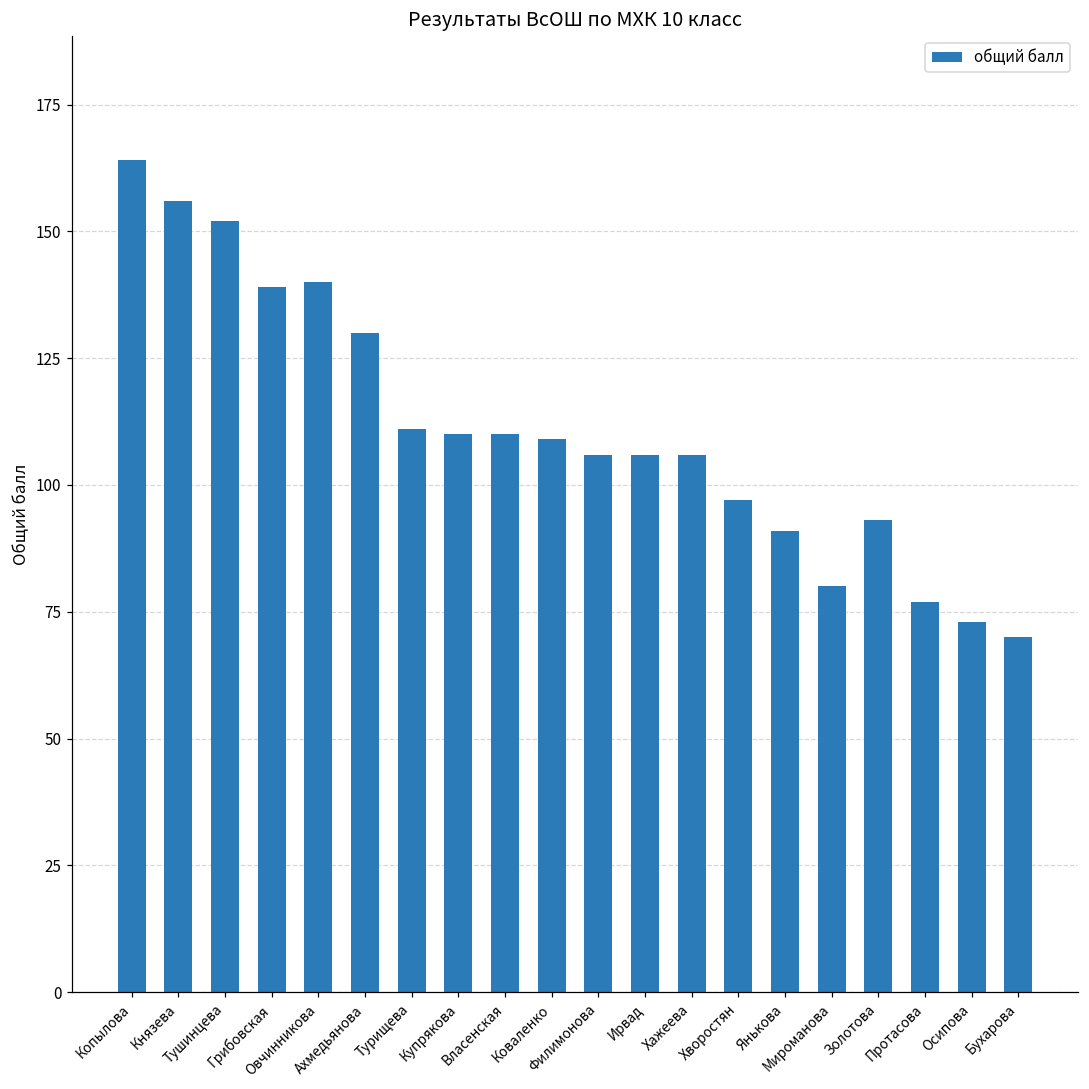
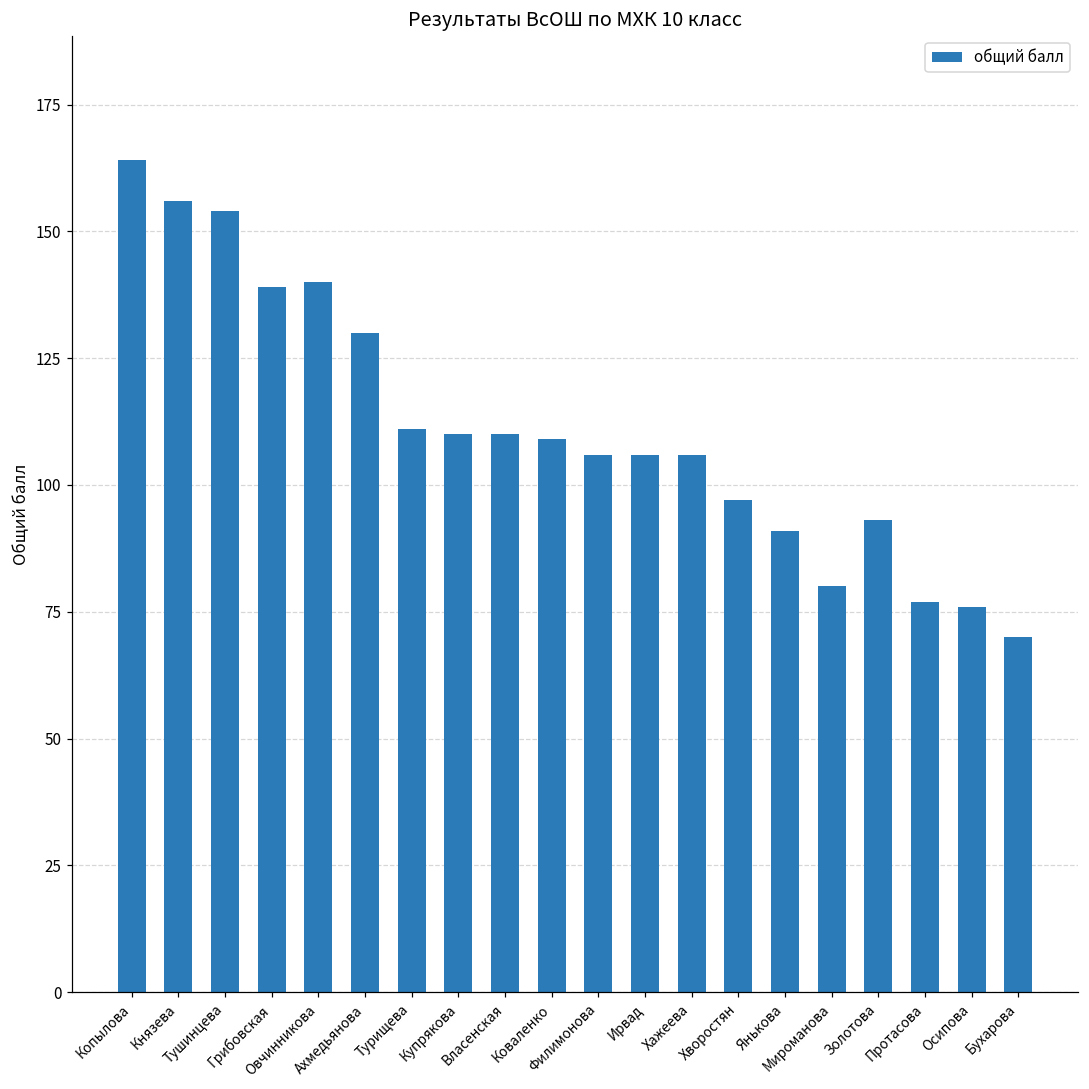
Тушинцева: 152 -> 154
Осипова: 73 -> 76
